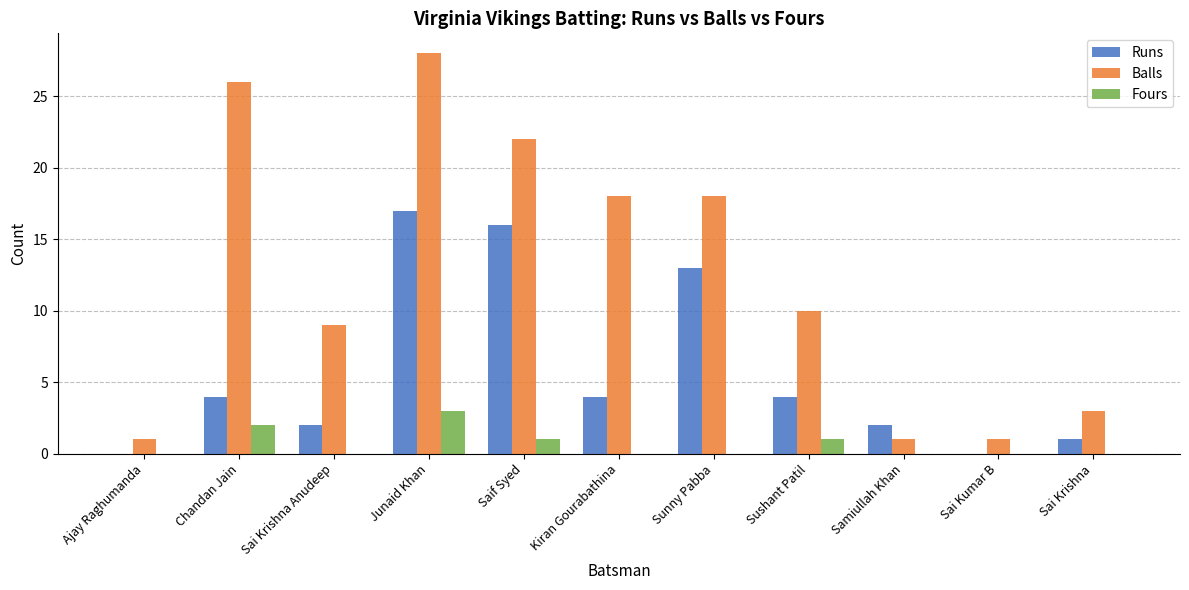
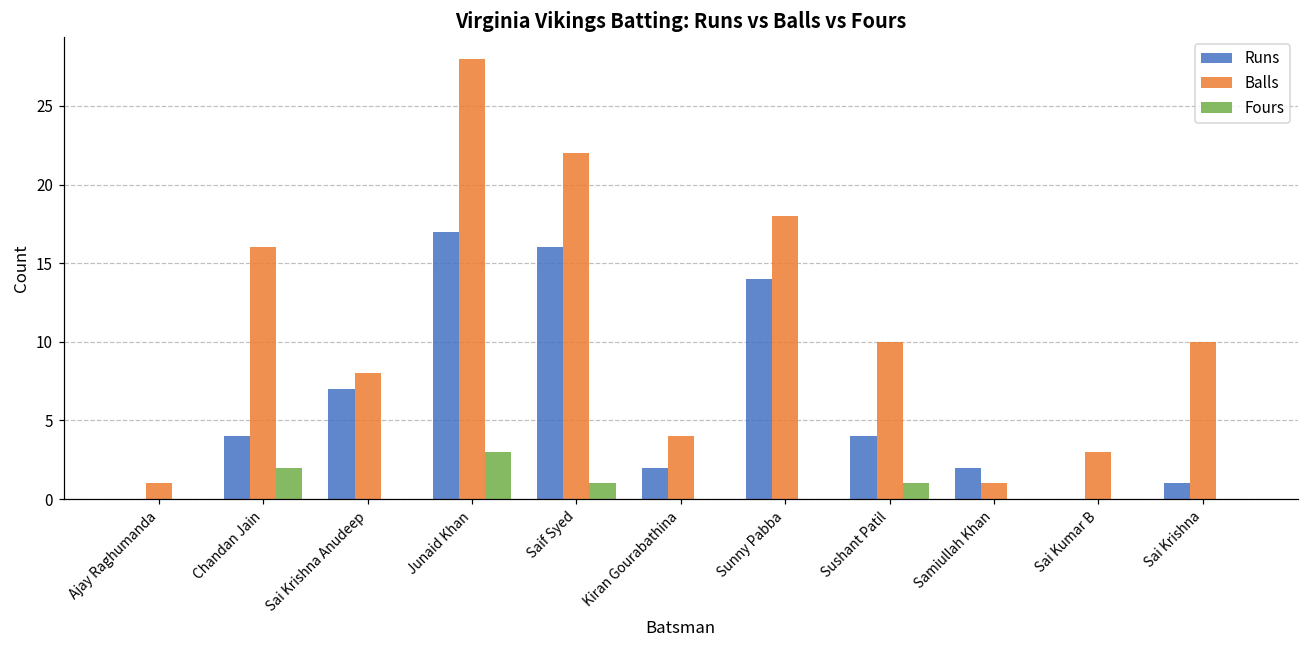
Balls, Chandan Jain: 26 -> 16
Runs, Sai Krishna Anudeep: 2 -> 7
Balls, Sai Krishna Anudeep: 9 -> 8
Runs, Kiran Gourabathina: 4 -> 2
Balls, Kiran Gourabathina: 18 -> 4
Runs, Sunny Pabba: 13 -> 14
Balls, Sai Kumar B: 1 -> 3
Balls, Sai Krishna: 3 -> 10
